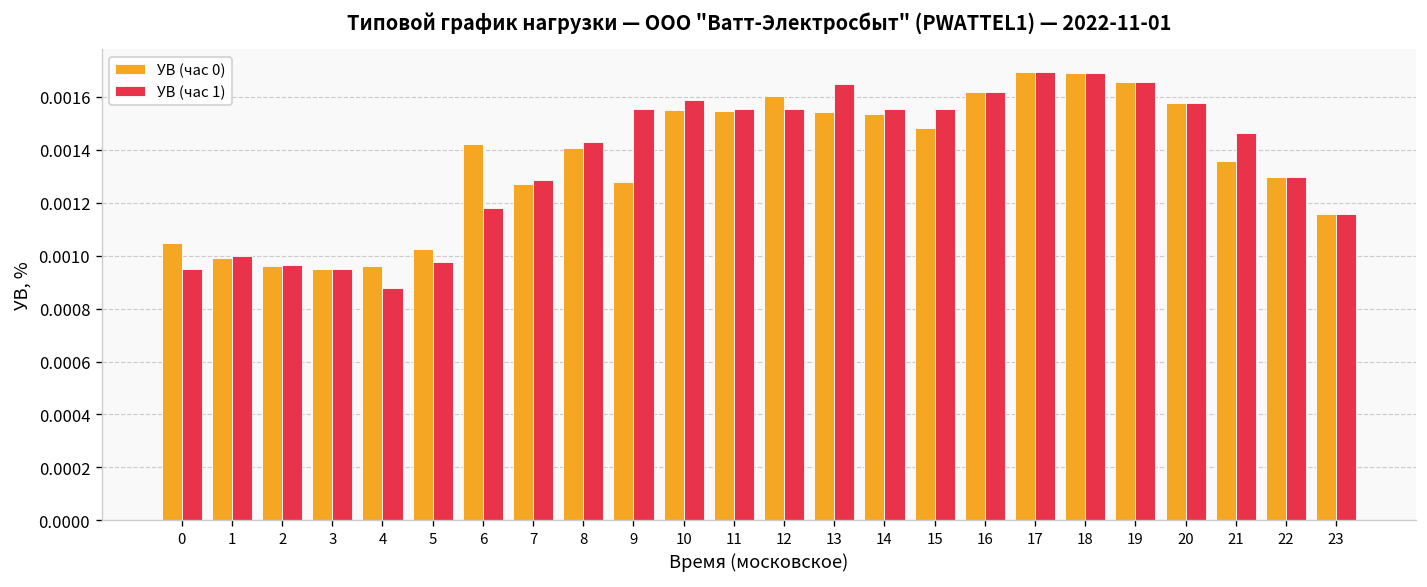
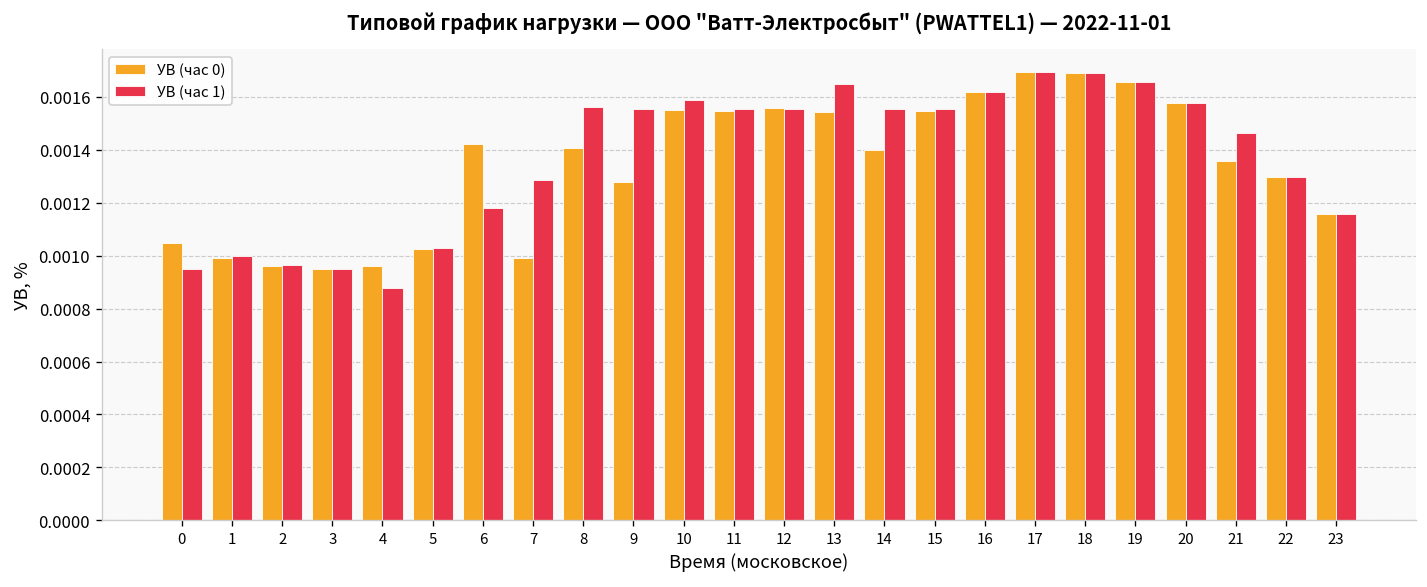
УВ (час 1), 5: 0.00098 -> 0.00103
УВ (час 0), 7: 0.00127 -> 0.00099
УВ (час 1), 8: 0.00143 -> 0.00156
УВ (час 0), 12: 0.00160 -> 0.00156
УВ (час 0), 14: 0.00154 -> 0.00140
УВ (час 0), 15: 0.00148 -> 0.00155
